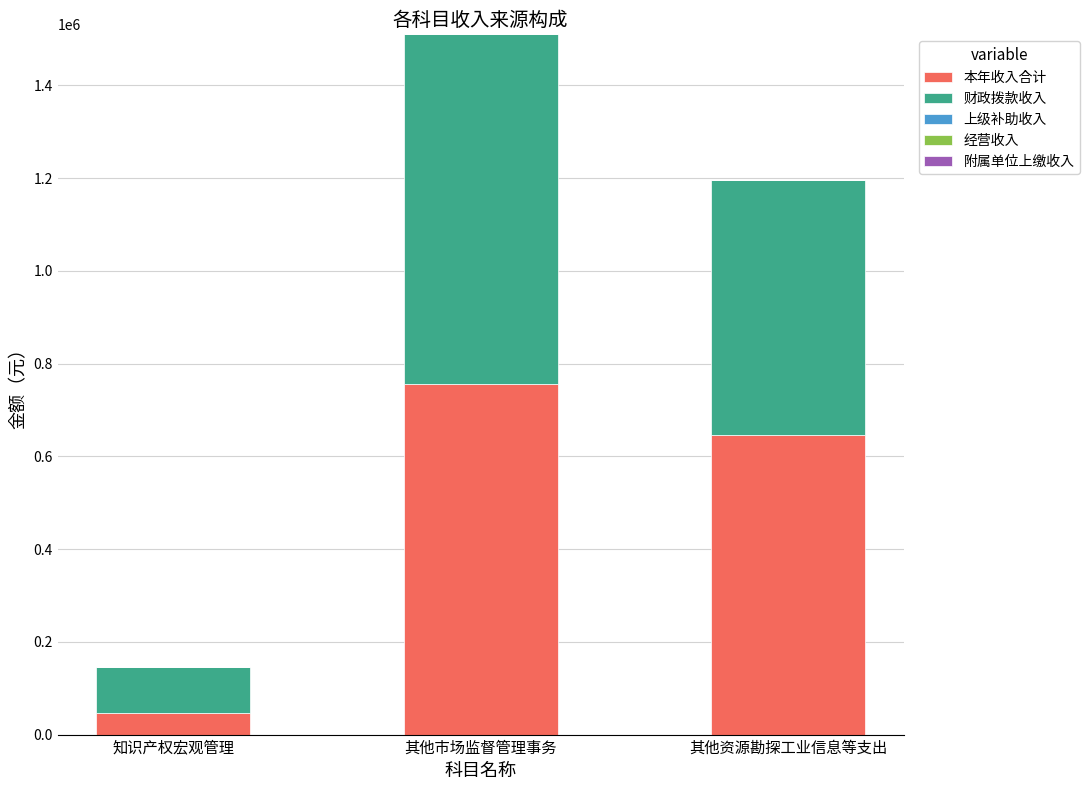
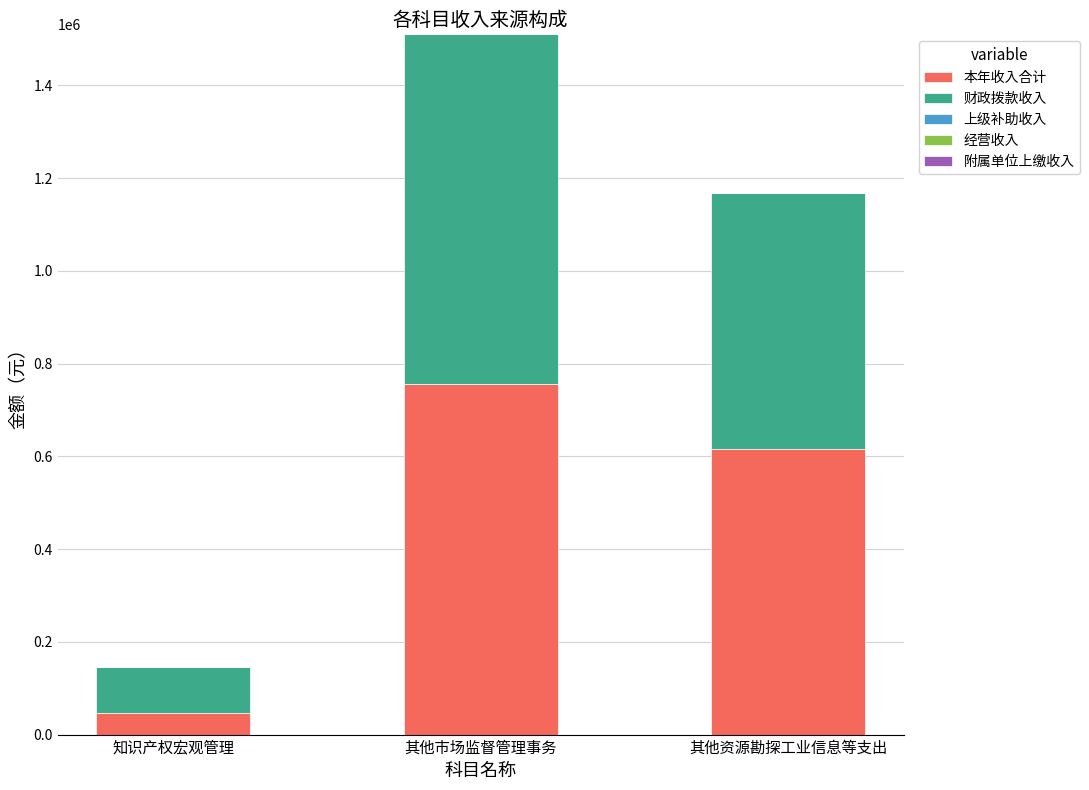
本年收入合计, 其他资源勘探工业信息等支出: 650000 -> 620000
